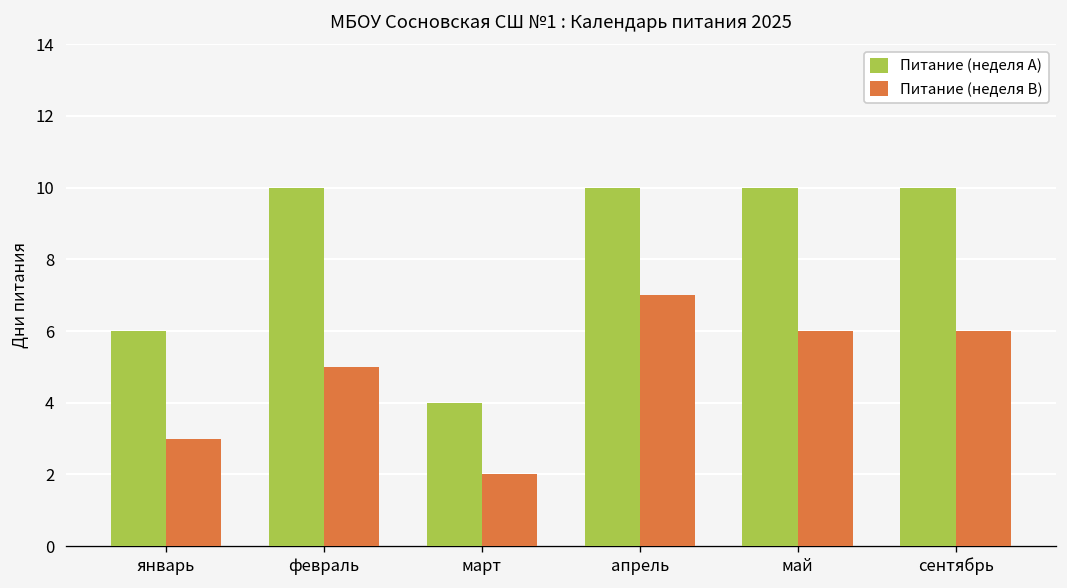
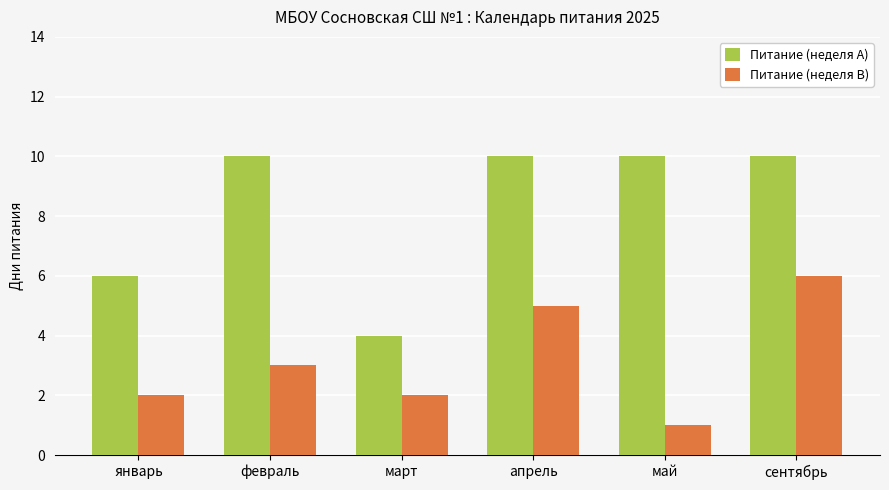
Питание (неделя B), январь: 3 -> 2
Питание (неделя B), февраль: 5 -> 3
Питание (неделя B), апрель: 7 -> 5
Питание (неделя B), май: 6 -> 1
